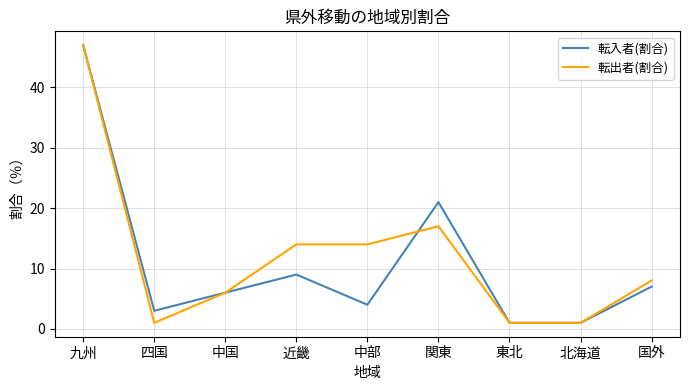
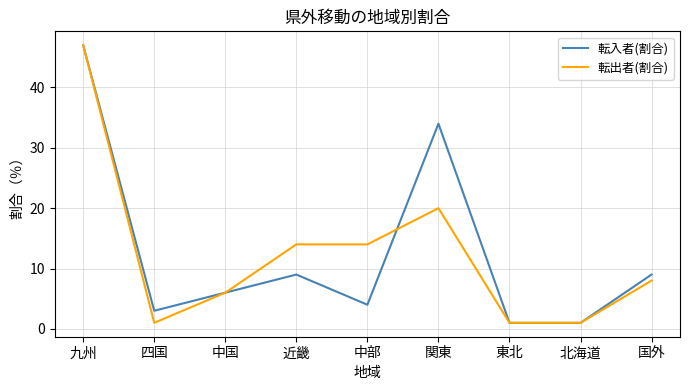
転入者(割合), 関東: 21 -> 34
転出者(割合), 関東: 17 -> 20
転入者(割合), 国外: 7 -> 9
